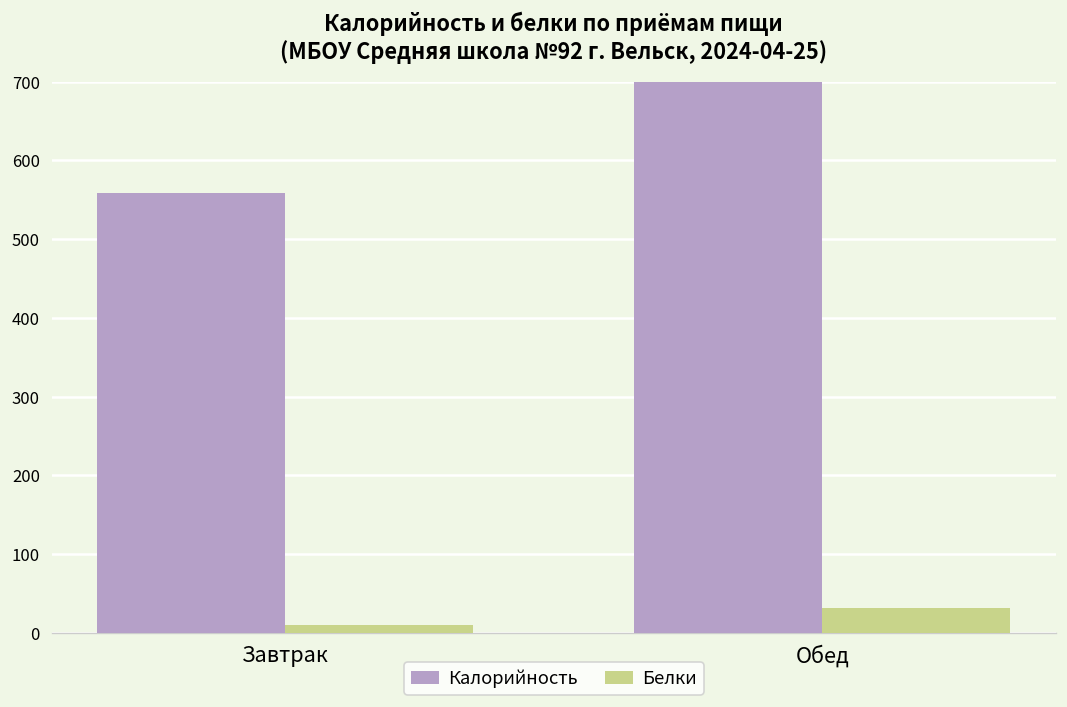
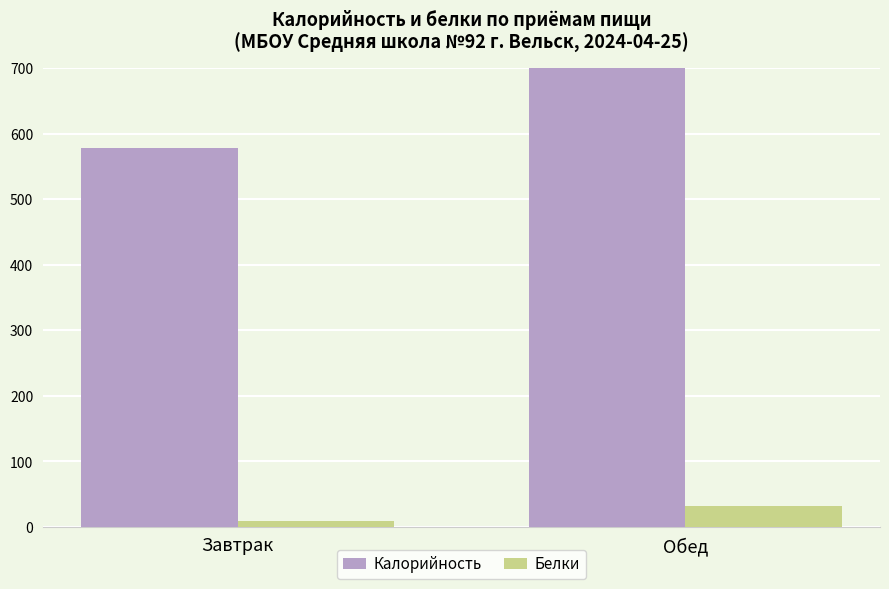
Калорийность, Завтрак: 560 -> 580
